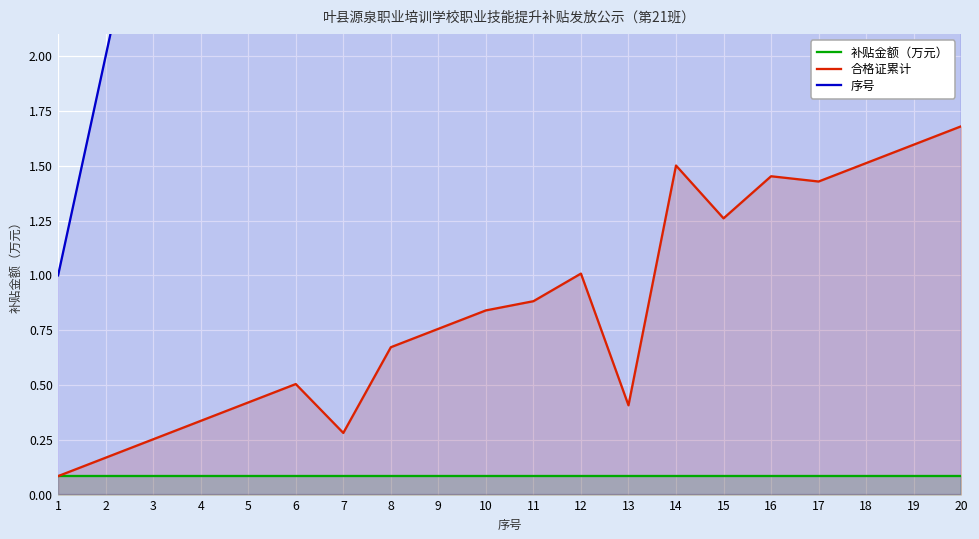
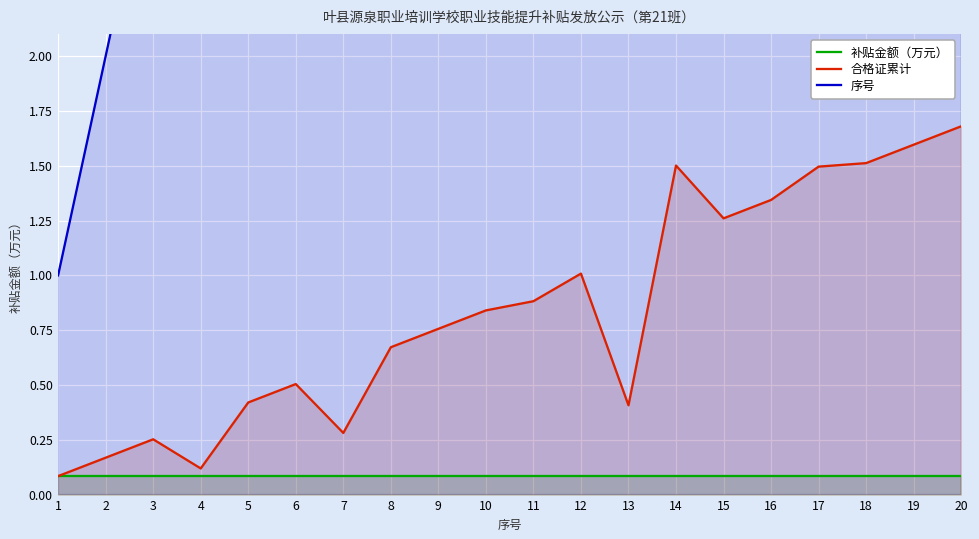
合格证累计, 4: 0.34 -> 0.12
合格证累计, 16: 1.45 -> 1.34
合格证累计, 17: 1.43 -> 1.50
